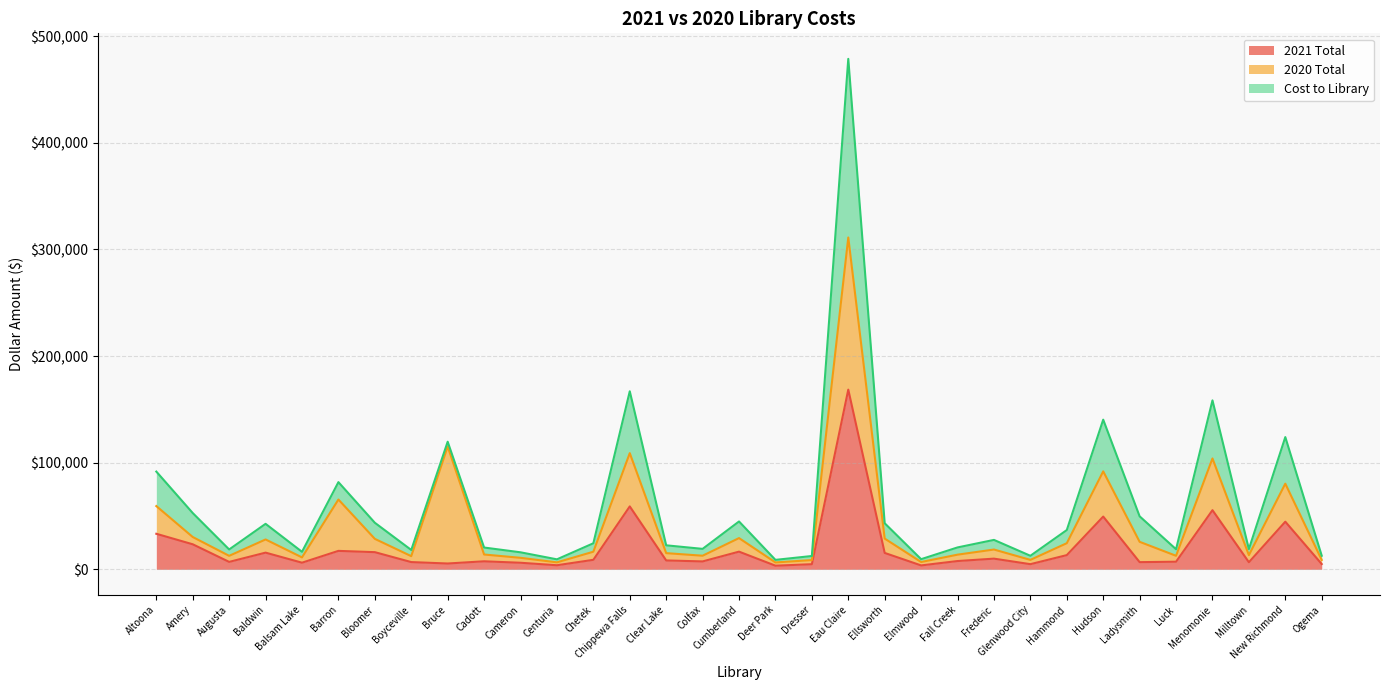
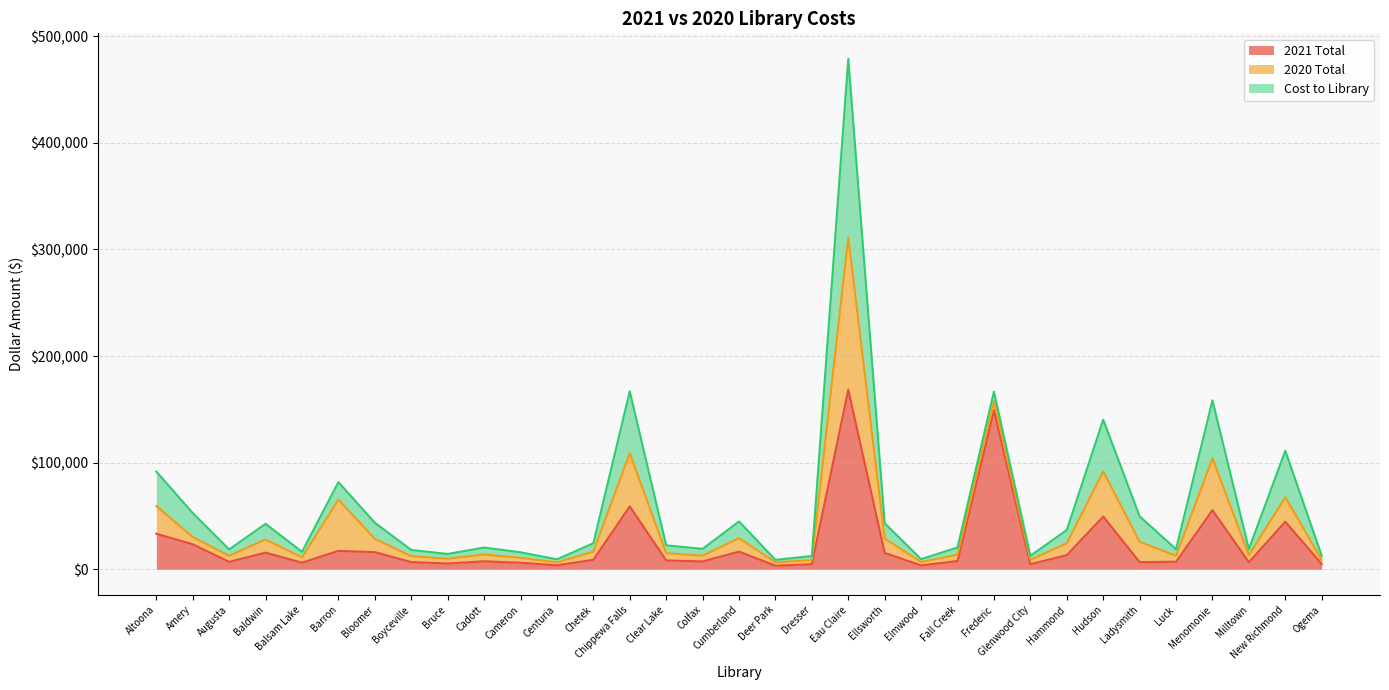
2020 Total, Bruce: $110,000 -> $4,000
2021 Total, Frederic: $10,000 -> $149,000
2020 Total, New Richmond: $36,000 -> $23,000
